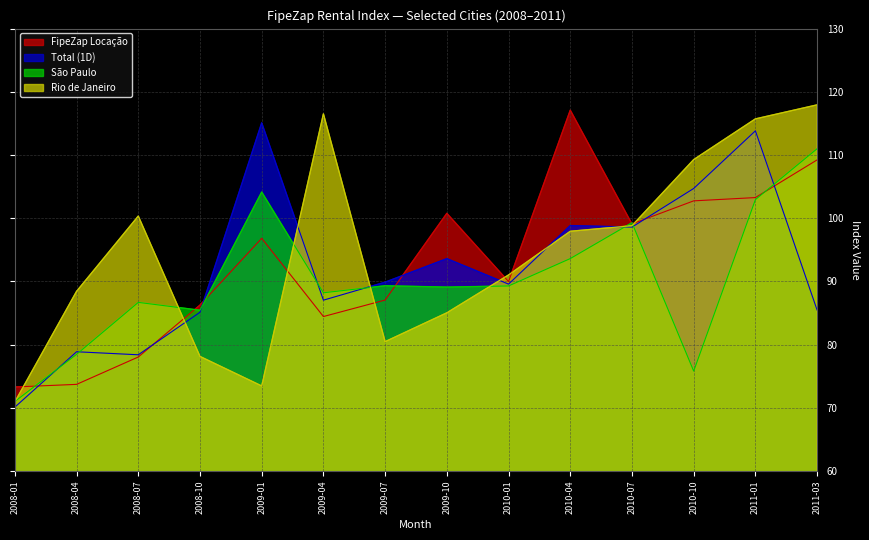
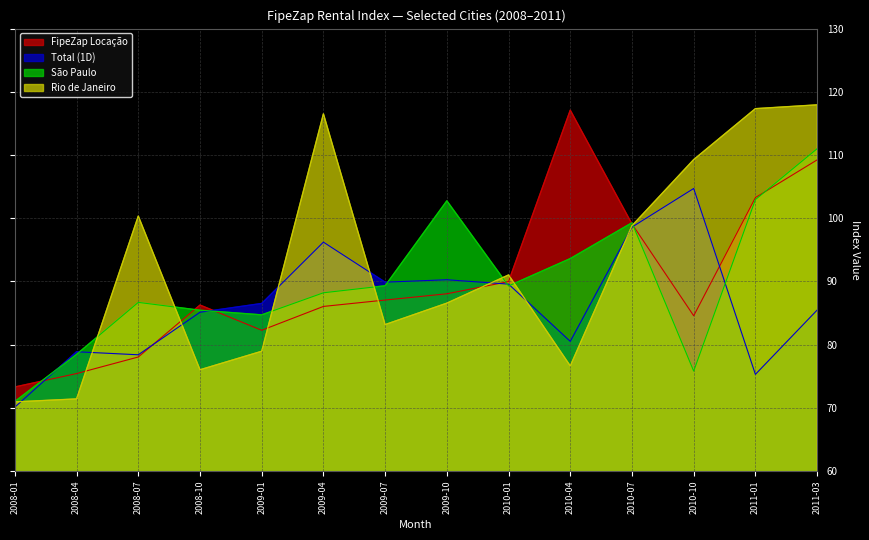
FipeZap Locação, 2008-04: 74 -> 75
Rio de Janeiro, 2008-04: 88 -> 71
Rio de Janeiro, 2008-10: 78 -> 76
FipeZap Locação, 2009-01: 97 -> 82
Total (1D), 2009-01: 115 -> 87
São Paulo, 2009-01: 104 -> 85
Rio de Janeiro, 2009-01: 73 -> 79
FipeZap Locação, 2009-04: 84 -> 86
Total (1D), 2009-04: 87 -> 96
Rio de Janeiro, 2009-07: 80 -> 83
FipeZap Locação, 2009-10: 101 -> 88
Total (1D), 2009-10: 94 -> 90
São Paulo, 2009-10: 89 -> 103
Rio de Janeiro, 2009-10: 85 -> 87
Total (1D), 2010-04: 99 -> 81
Rio de Janeiro, 2010-04: 98 -> 77
FipeZap Locação, 2010-10: 103 -> 85
Total (1D), 2011-01: 114 -> 75
Rio de Janeiro, 2011-01: 116 -> 117
